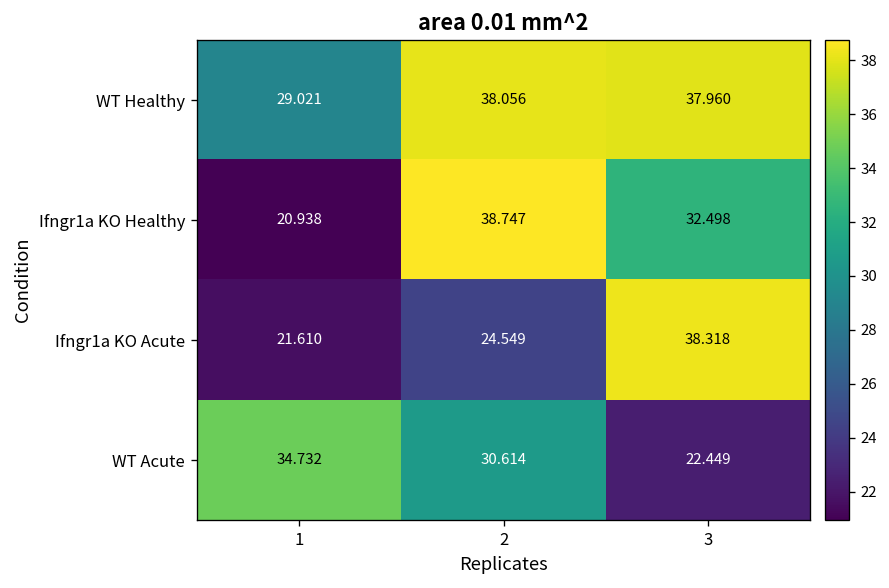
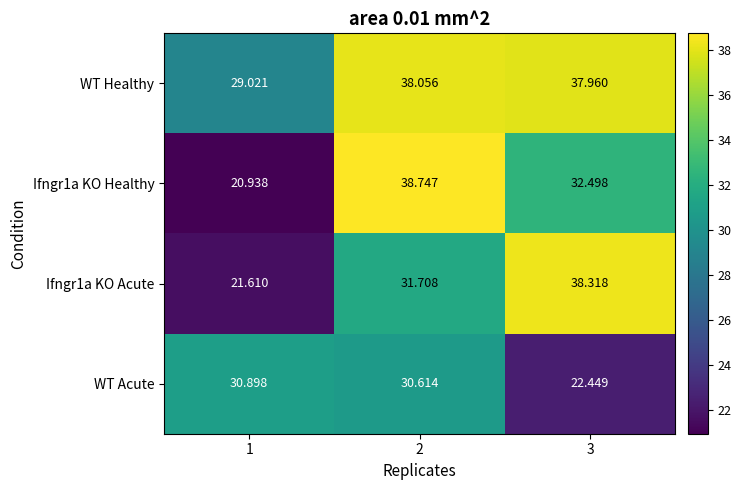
Ifngr1a KO Acute, 2: 24.549 -> 31.708
WT Acute, 1: 34.732 -> 30.898
